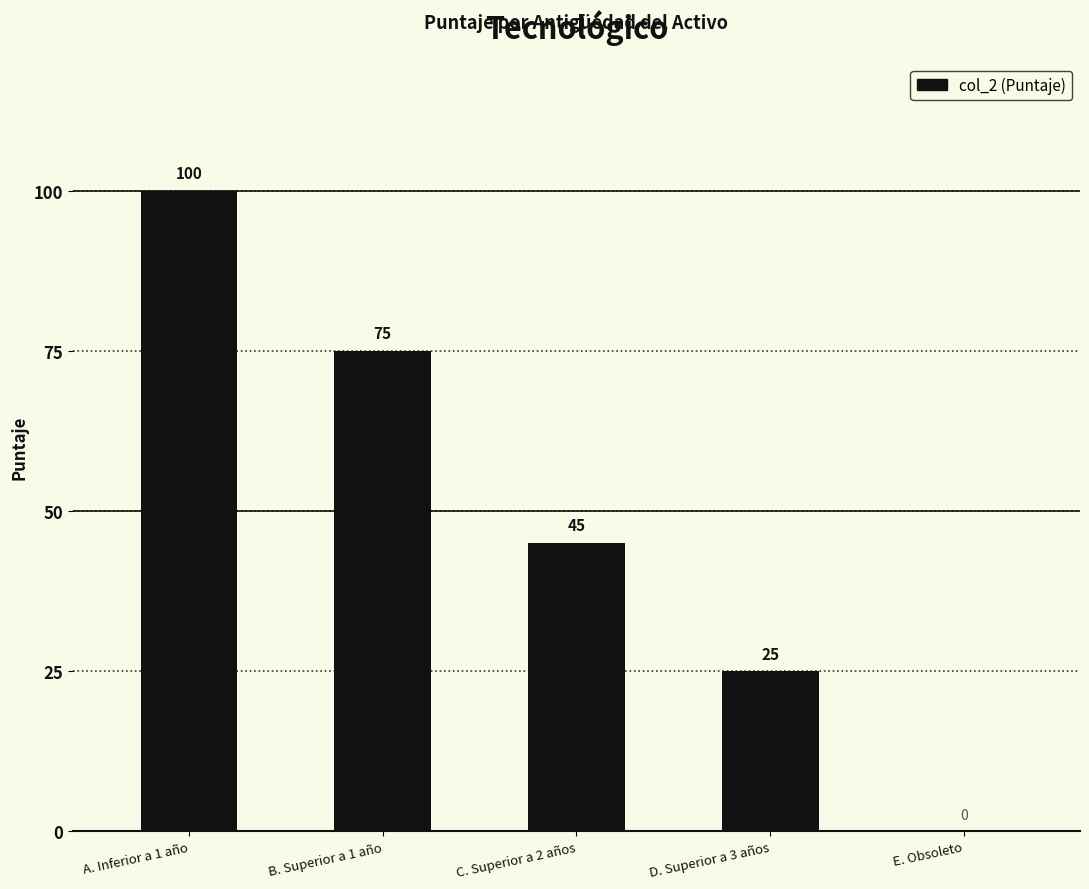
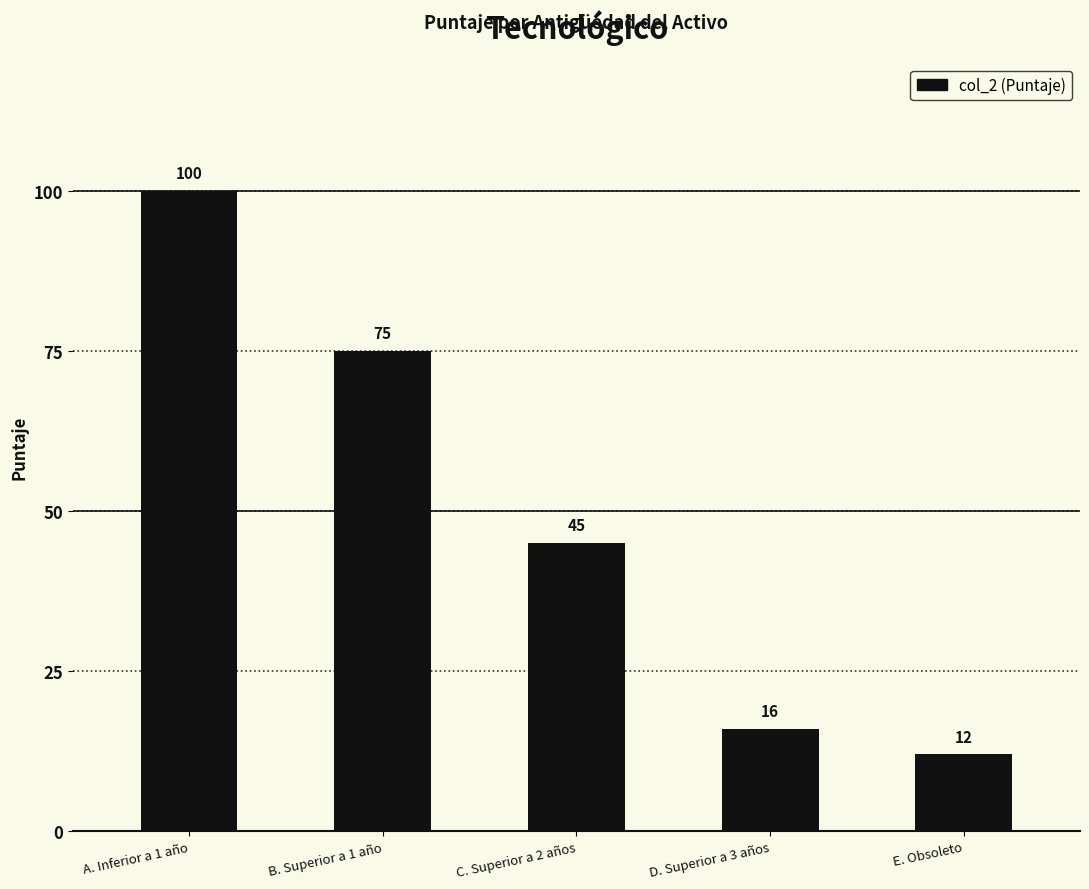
D. Superior a 3 años: 25 -> 16
E. Obsoleto: 0 -> 12
